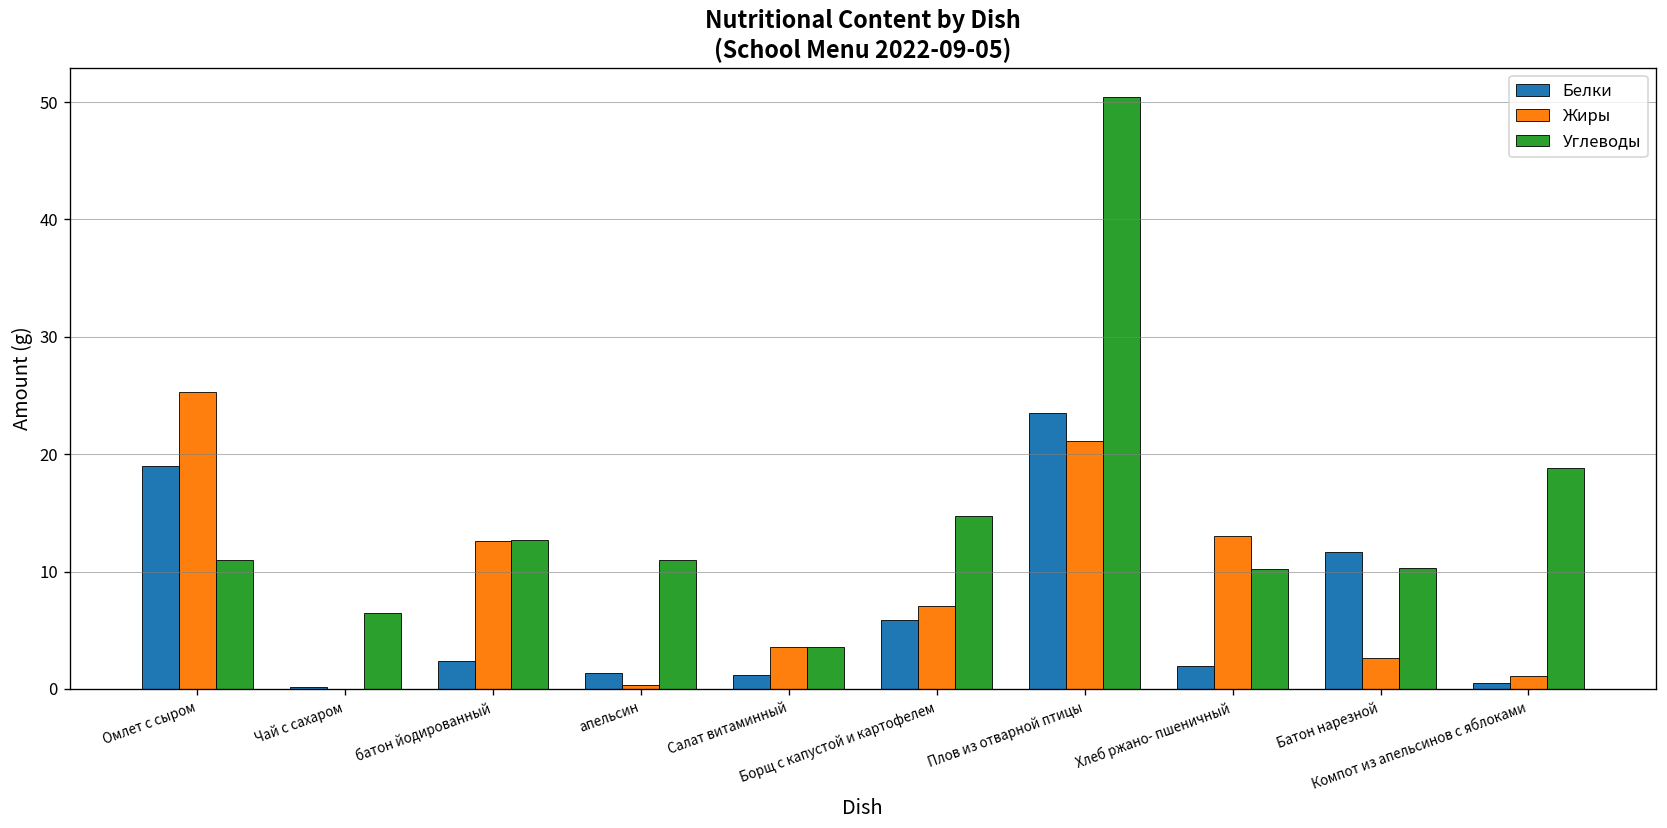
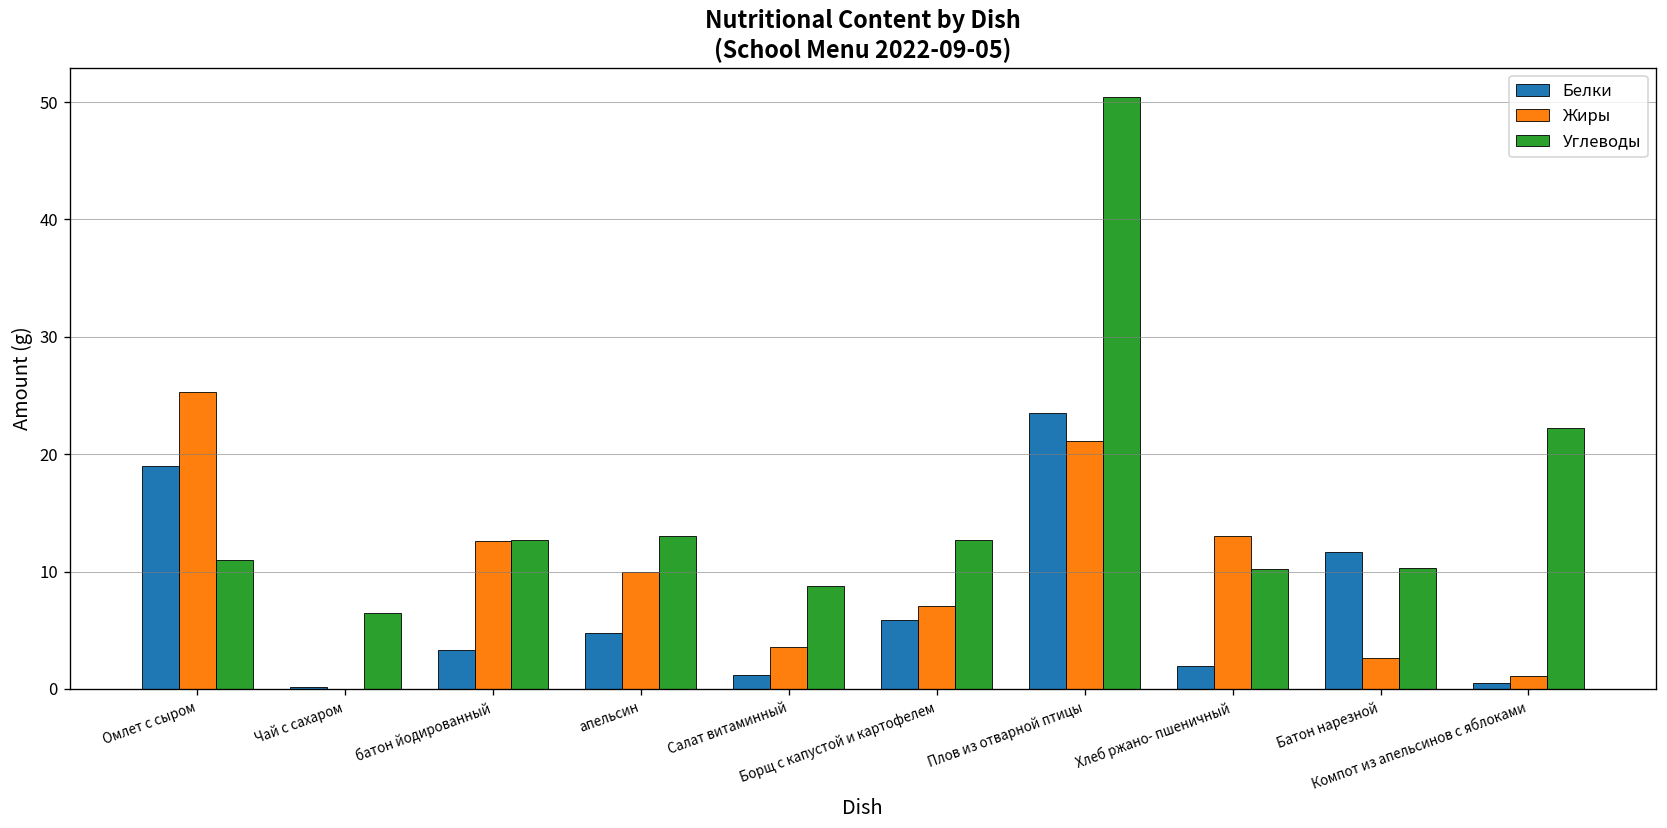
Белки, батон йодированный: 2 -> 3
Белки, апельсин: 1 -> 5
Жиры, апельсин: 0 -> 10
Углеводы, апельсин: 11 -> 13
Углеводы, Салат витаминный: 4 -> 9
Углеводы, Борщ с капустой и картофелем: 15 -> 13
Углеводы, Компот из апельсинов с яблоками: 19 -> 22
